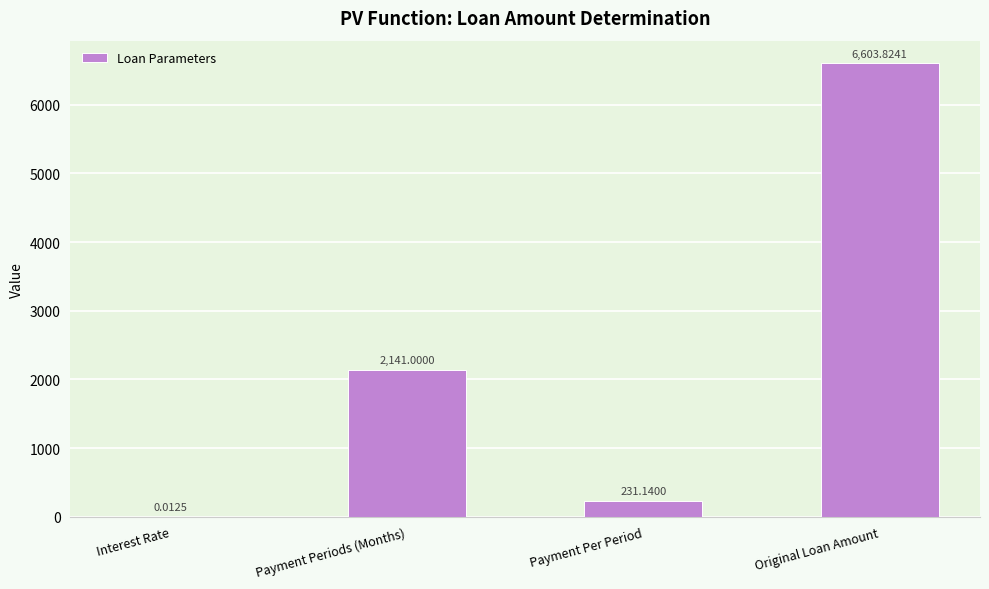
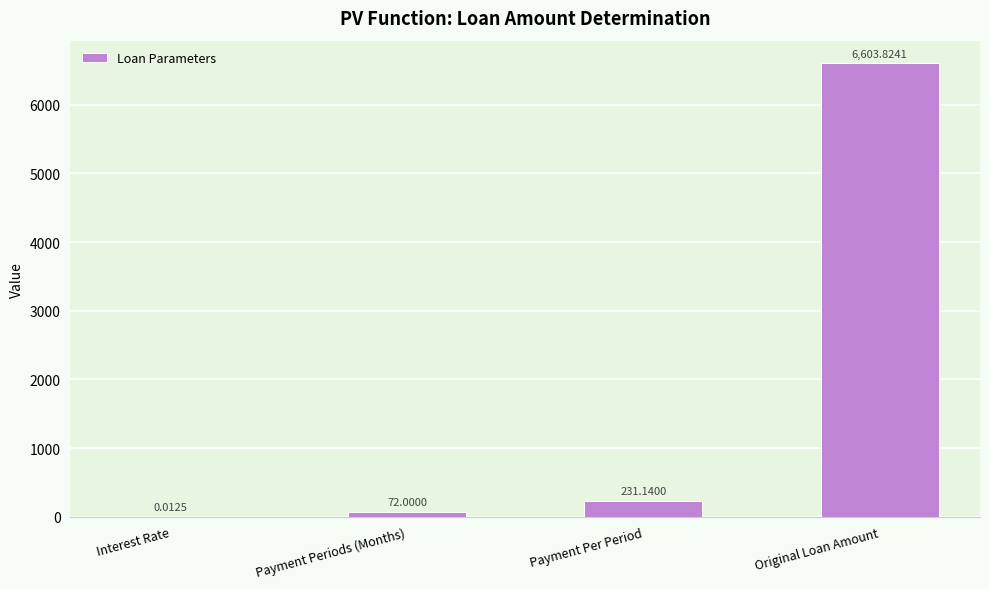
Payment Periods (Months): 2,141.0000 -> 72.0000
